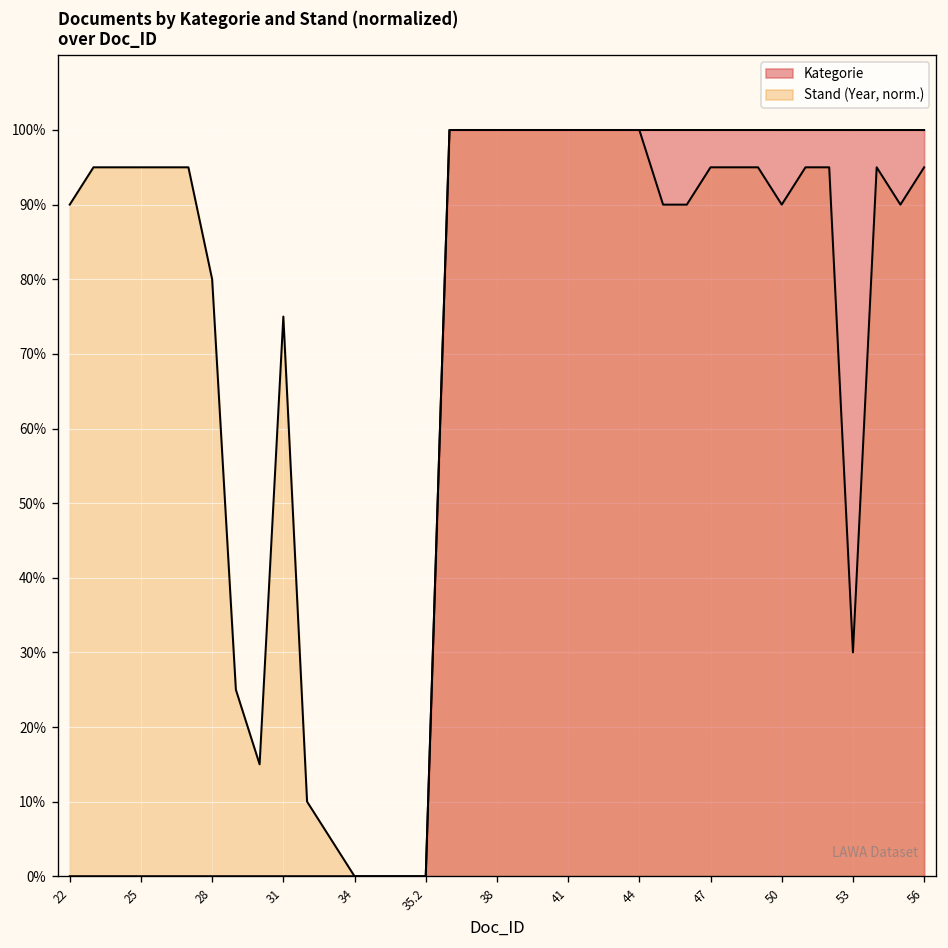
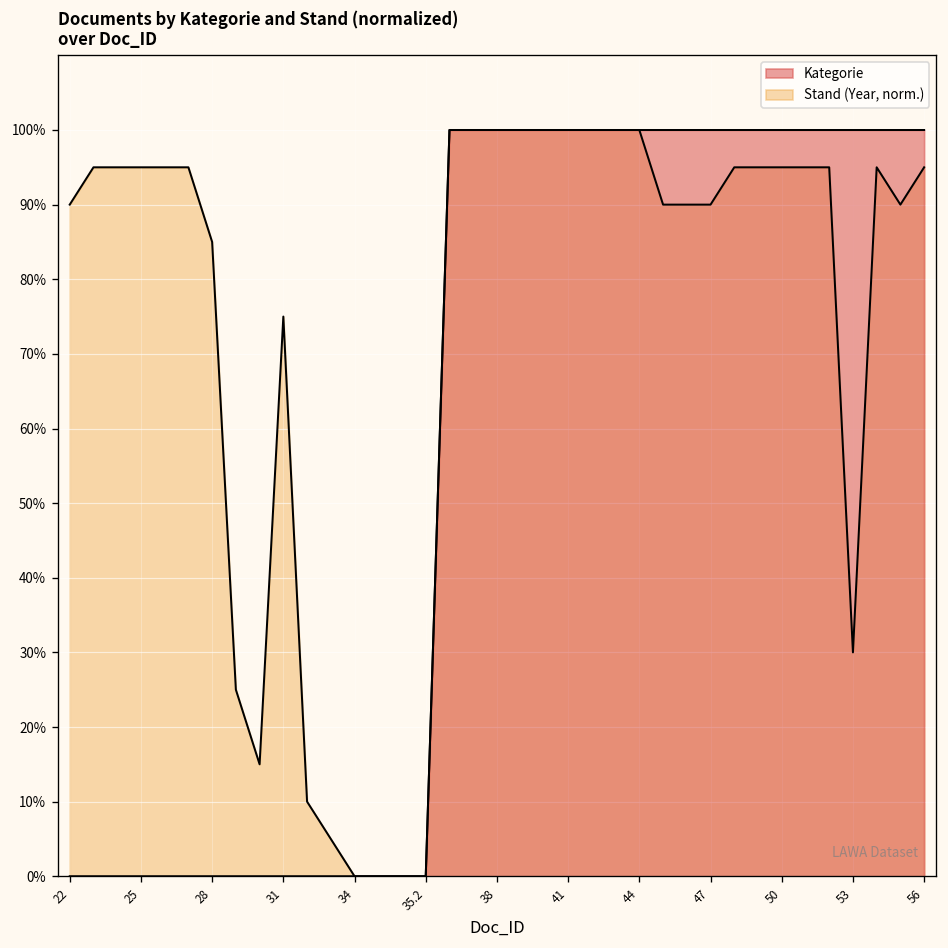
Stand (Year, norm.), 28: 80% -> 85%
Stand (Year, norm.), 47: 95% -> 90%
Stand (Year, norm.), 50: 90% -> 95%
